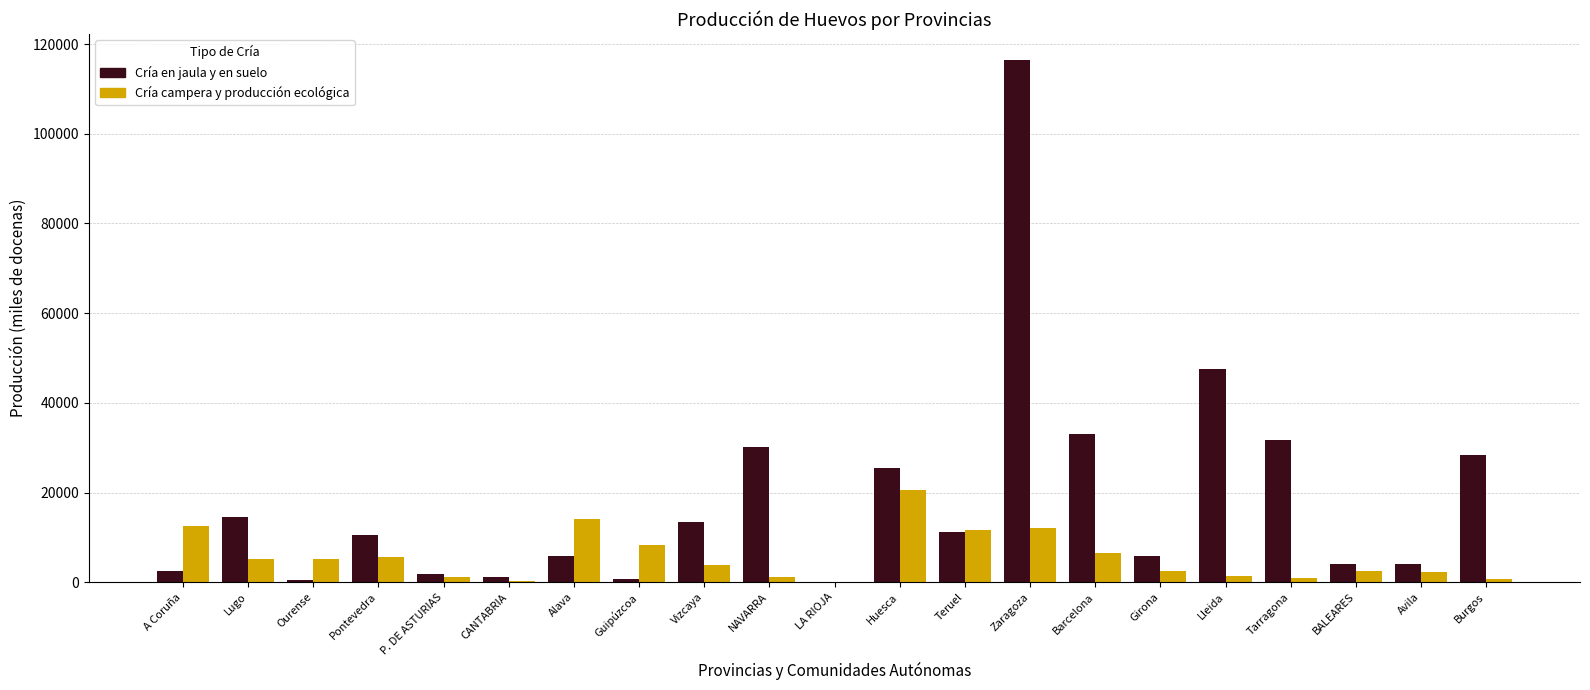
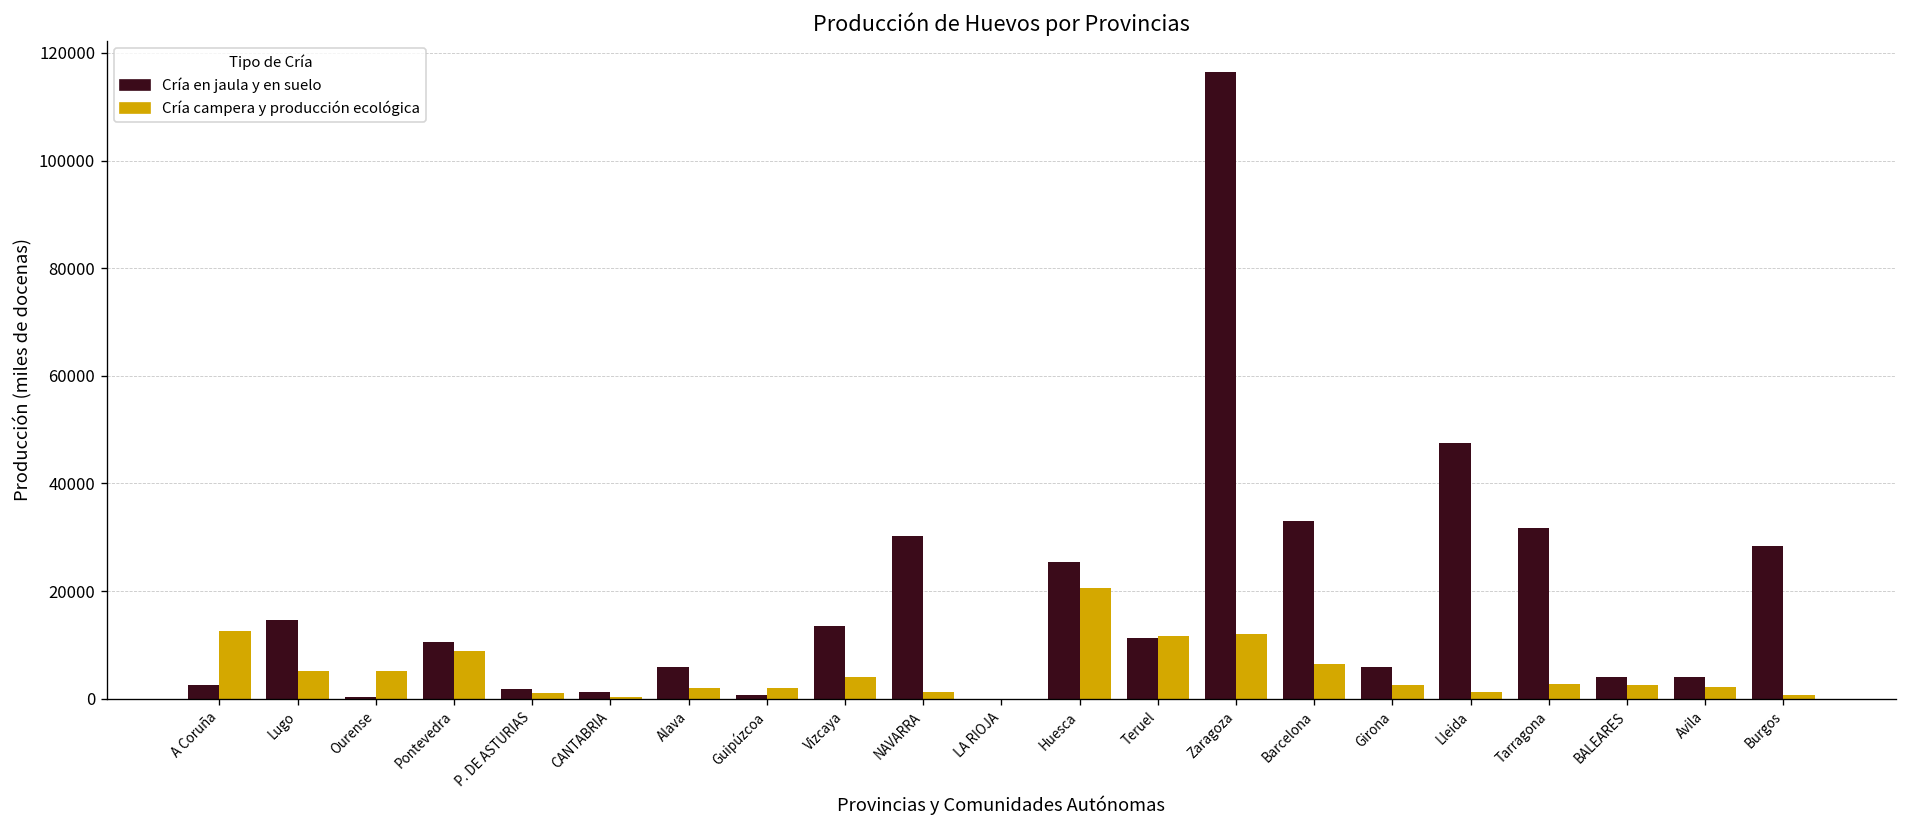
Cría campera y producción ecológica, Pontevedra: 6000 -> 9000
Cría campera y producción ecológica, Alava: 14000 -> 2000
Cría campera y producción ecológica, Guipúzcoa: 8000 -> 2000
Cría campera y producción ecológica, Tarragona: 1000 -> 3000
